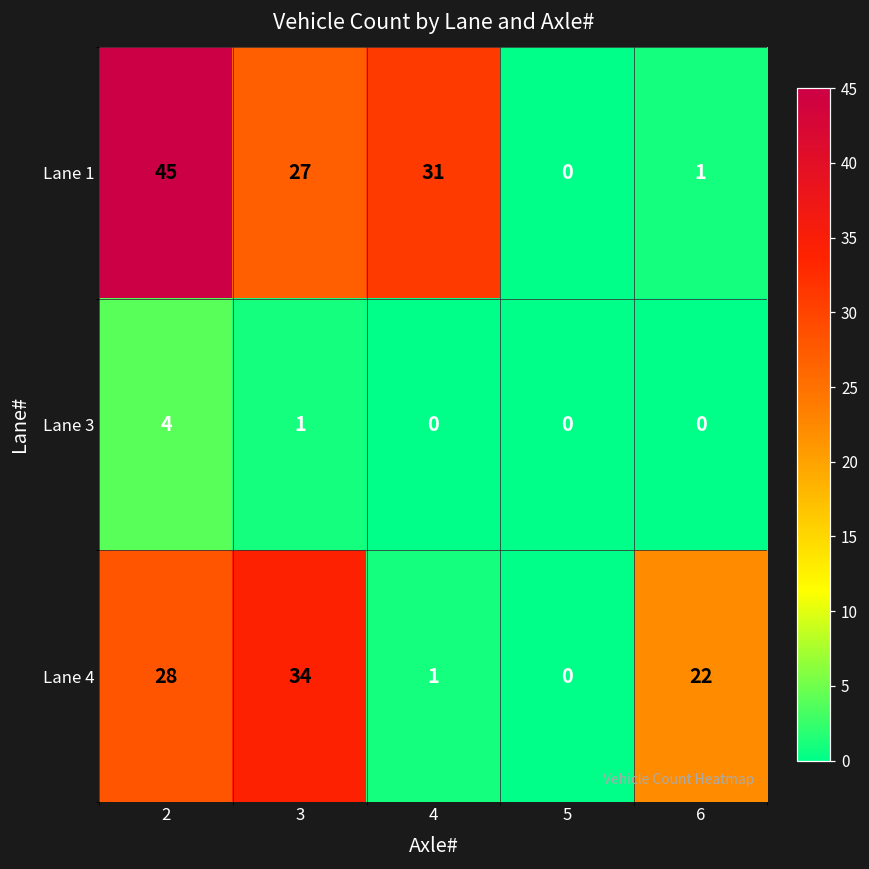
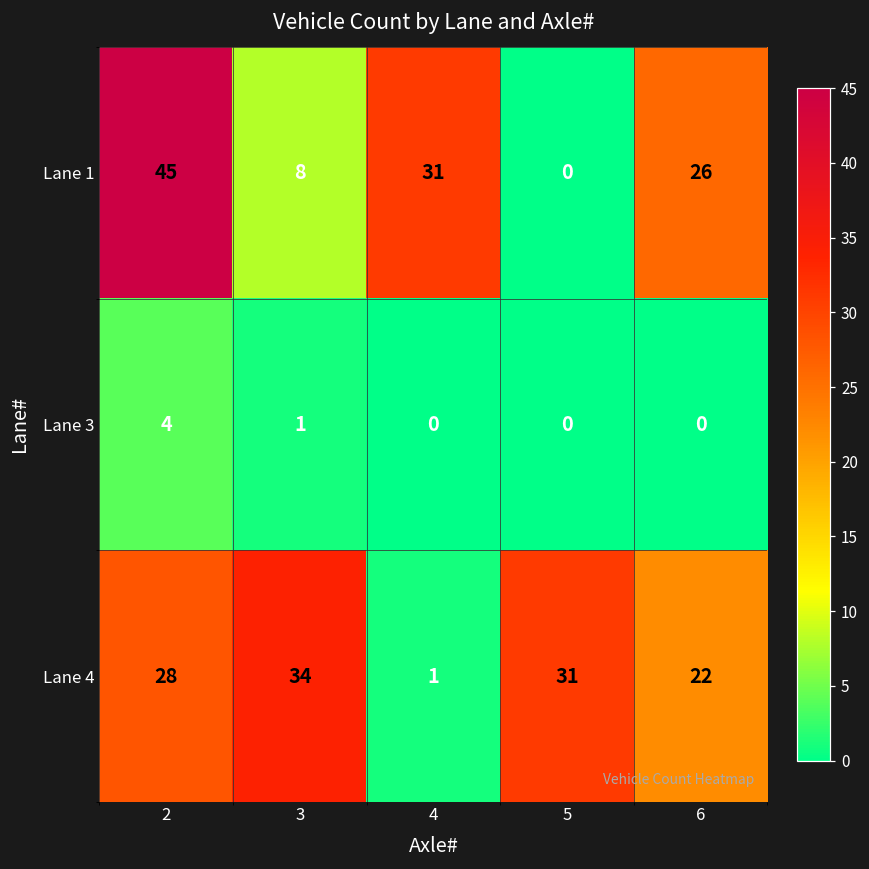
Lane 1, 3: 27 -> 8
Lane 1, 6: 1 -> 26
Lane 4, 5: 0 -> 31
